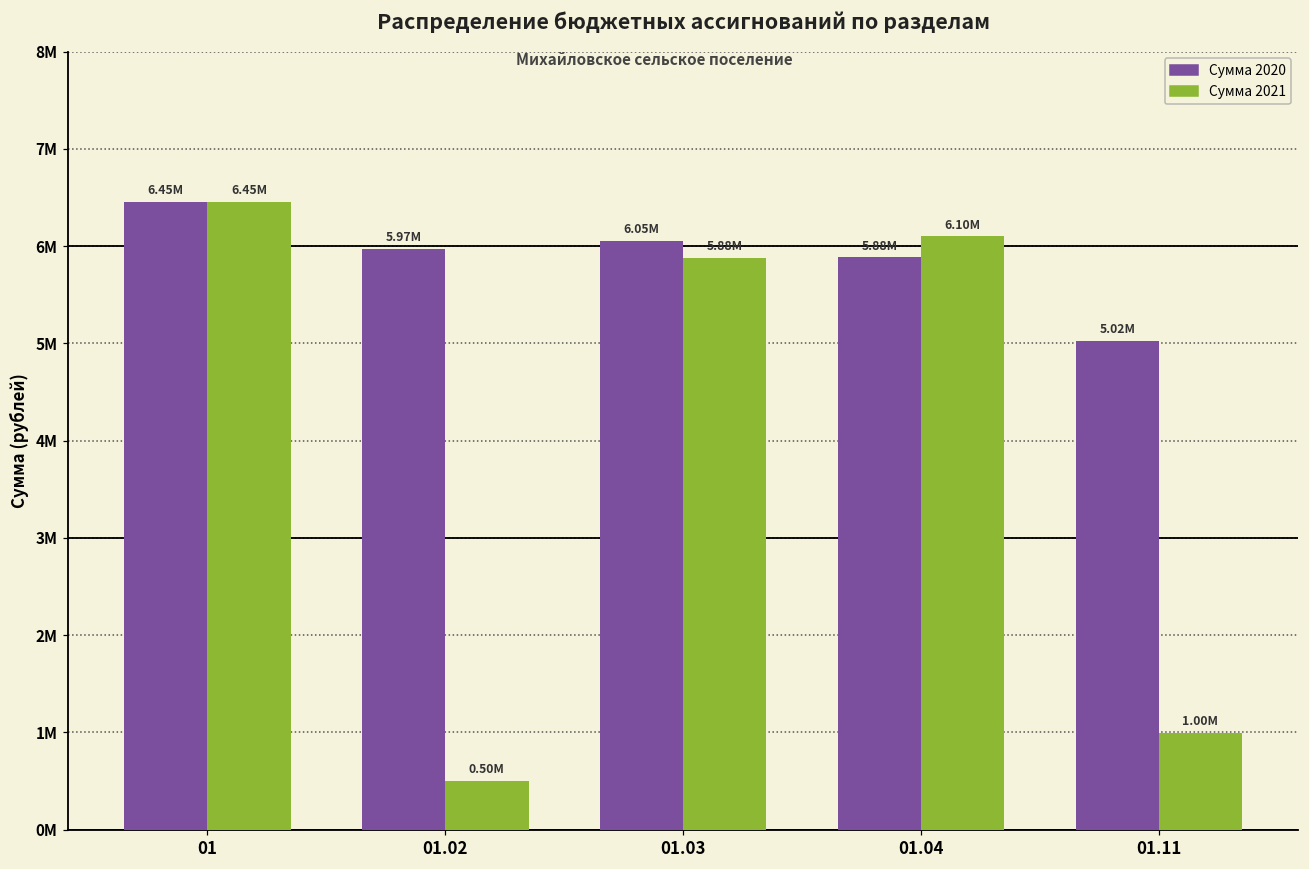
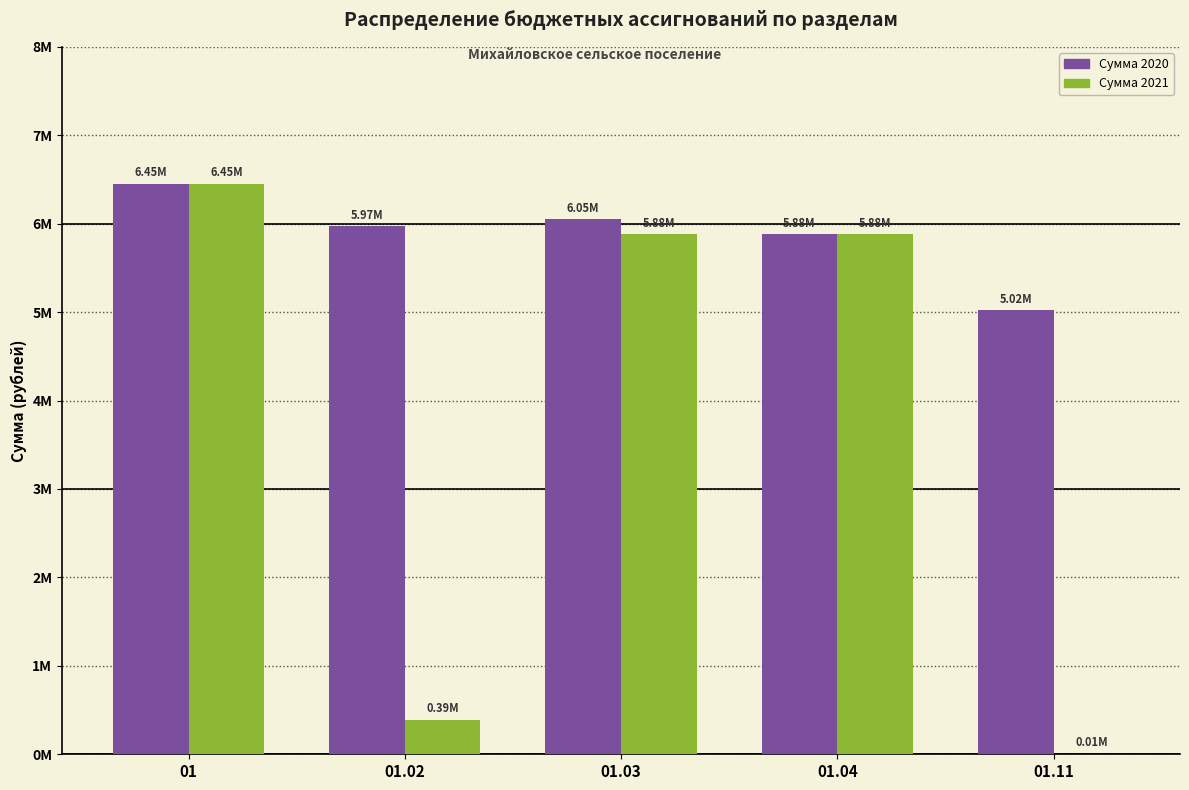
Сумма 2021, 01.02: 0.50M -> 0.39M
Сумма 2021, 01.04: 6.10M -> 5.88M
Сумма 2021, 01.11: 1.00M -> 0.01M
